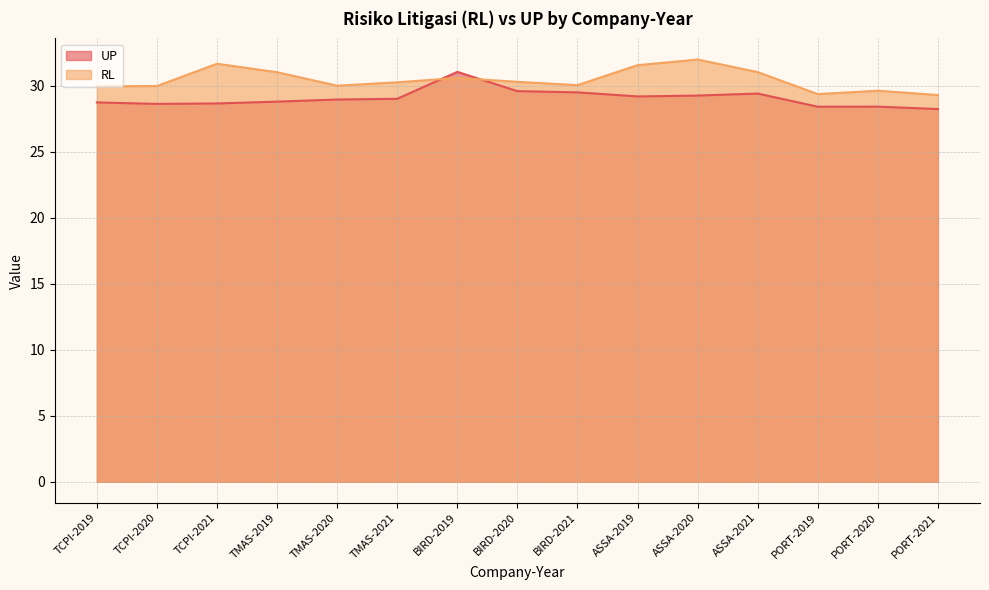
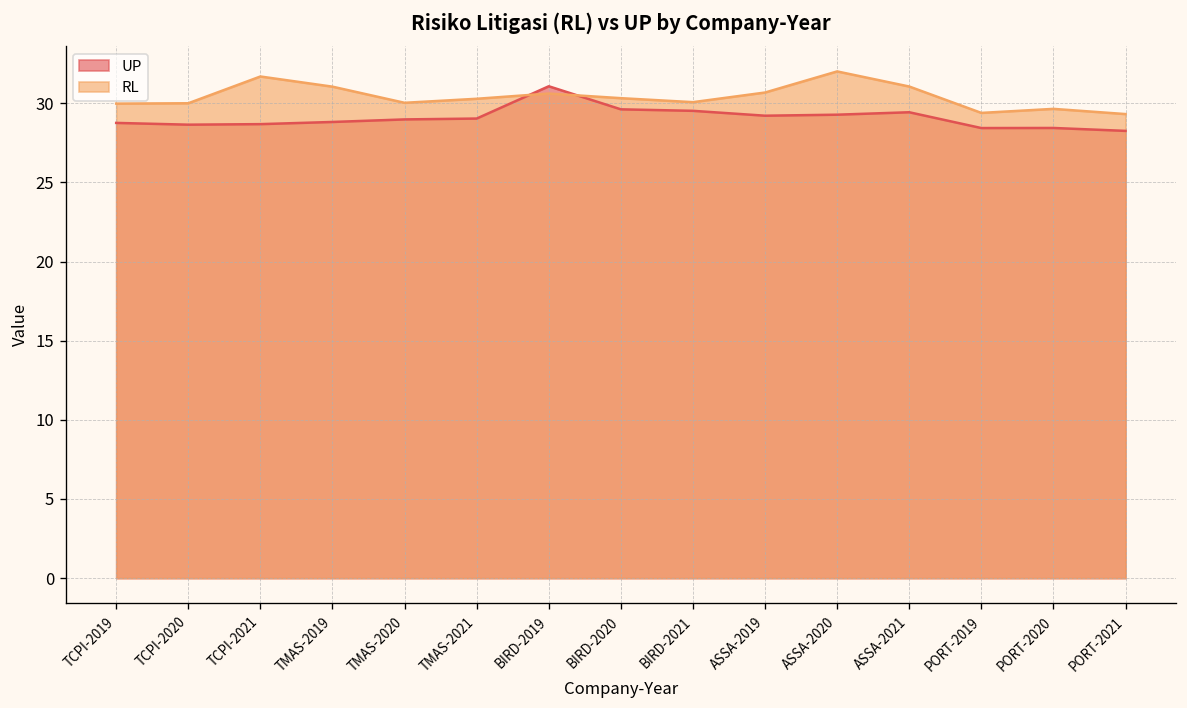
RL, ASSA-2019: 31.6 -> 30.7
